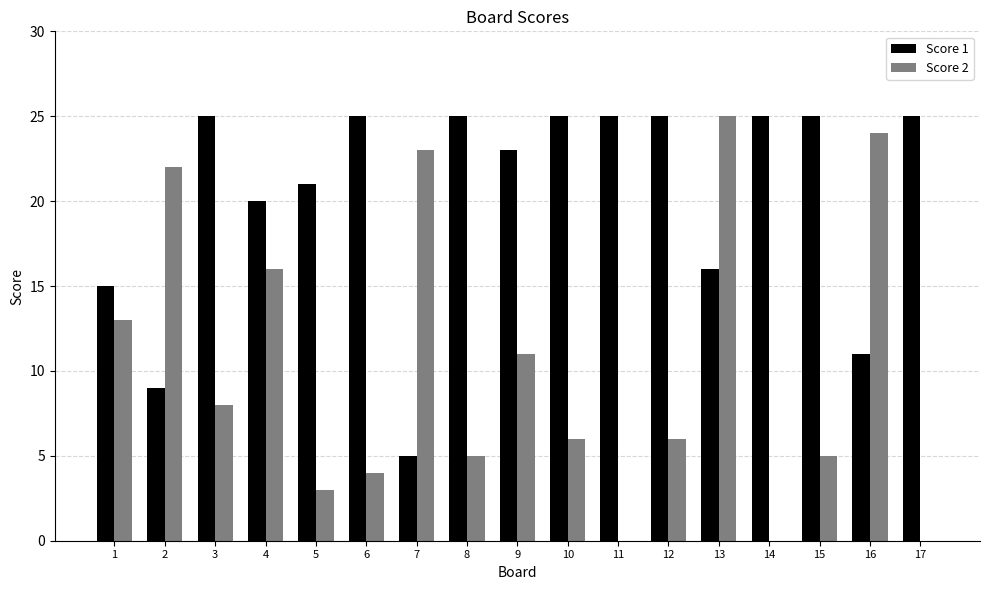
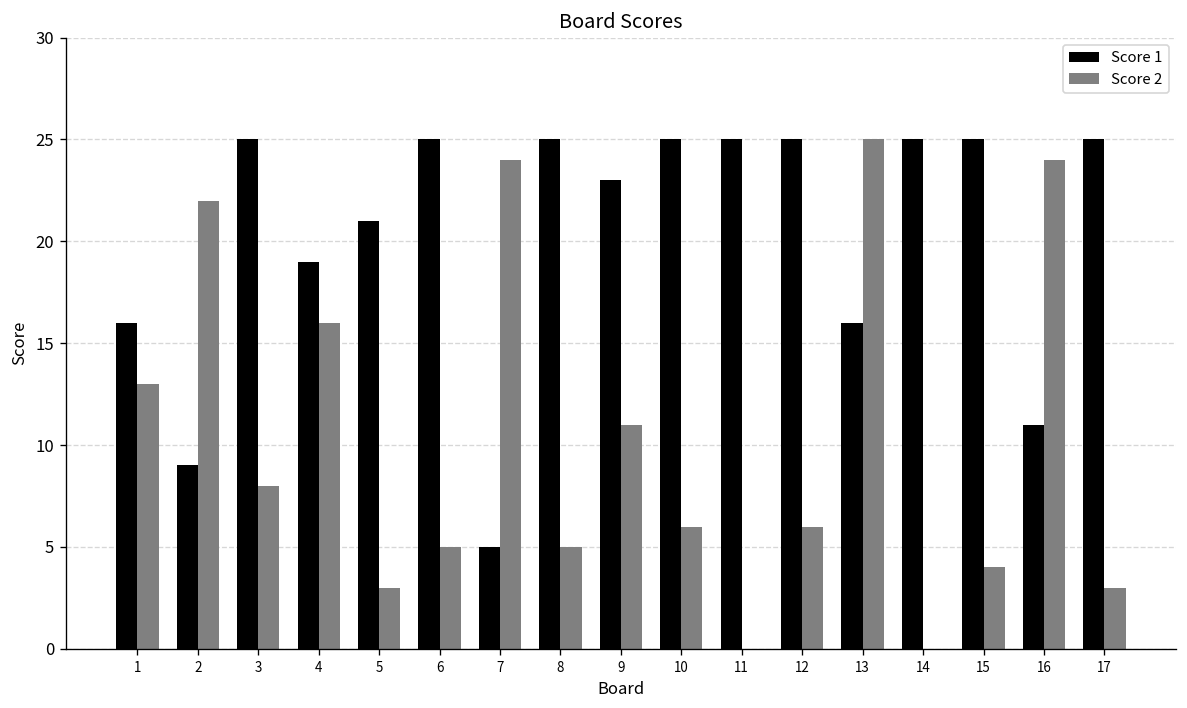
Score 1, 1: 15 -> 16
Score 1, 4: 20 -> 19
Score 2, 6: 4 -> 5
Score 2, 7: 23 -> 24
Score 2, 15: 5 -> 4
Score 2, 17: 0 -> 3
